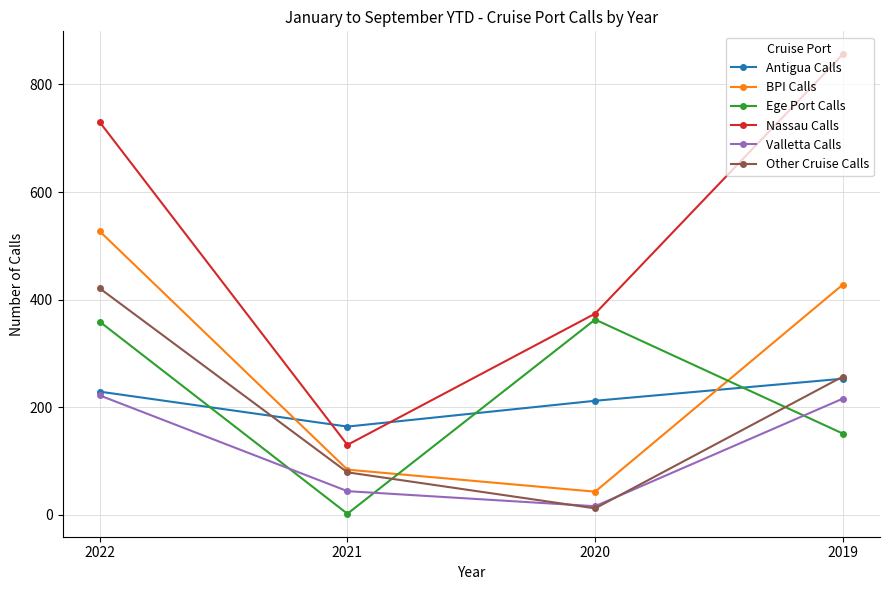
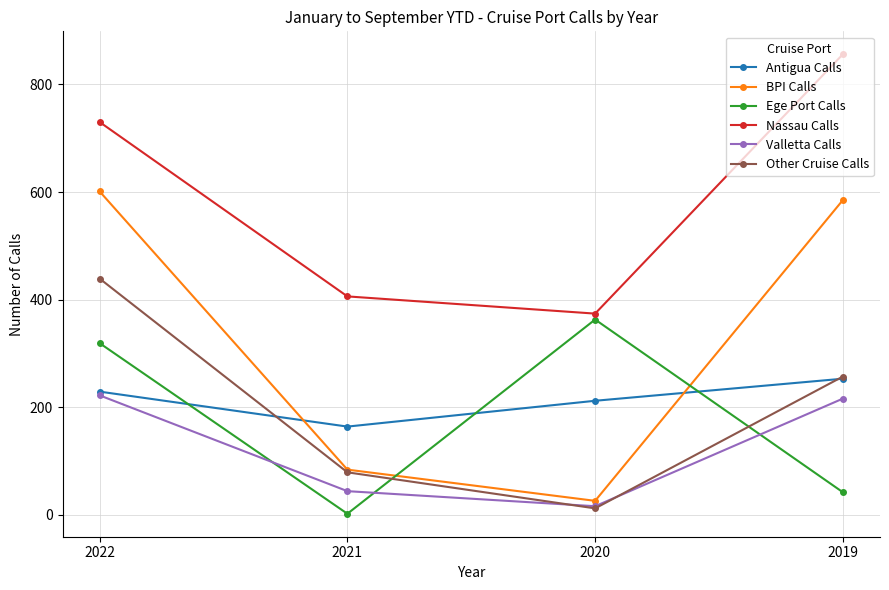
BPI Calls, 2022: 530 -> 600
Ege Port Calls, 2022: 360 -> 320
Other Cruise Calls, 2022: 420 -> 440
Nassau Calls, 2021: 130 -> 410
BPI Calls, 2020: 40 -> 30
BPI Calls, 2019: 430 -> 590
Ege Port Calls, 2019: 150 -> 40
